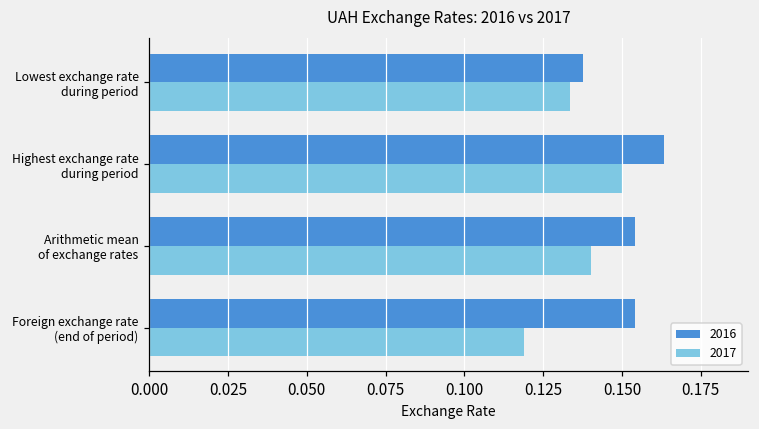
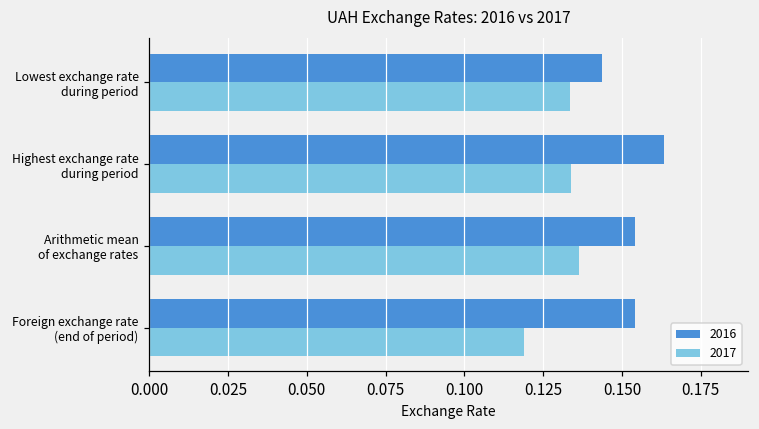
2016, Lowest exchange rate during period: 0.138 -> 0.144
2017, Highest exchange rate during period: 0.150 -> 0.134
2017, Arithmetic mean of exchange rates: 0.140 -> 0.136
